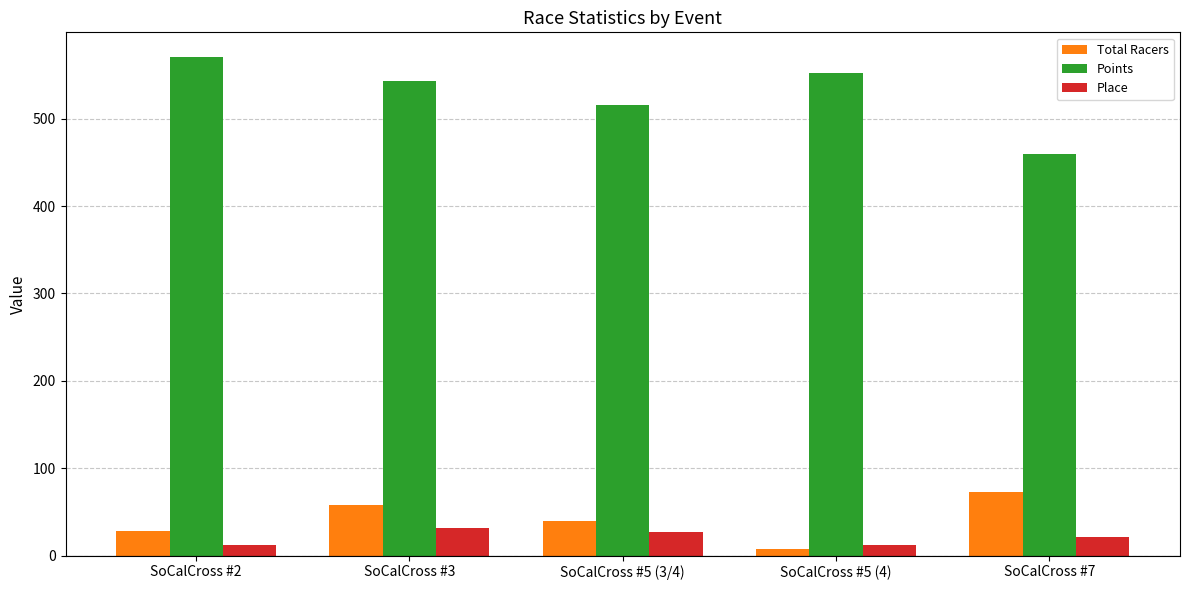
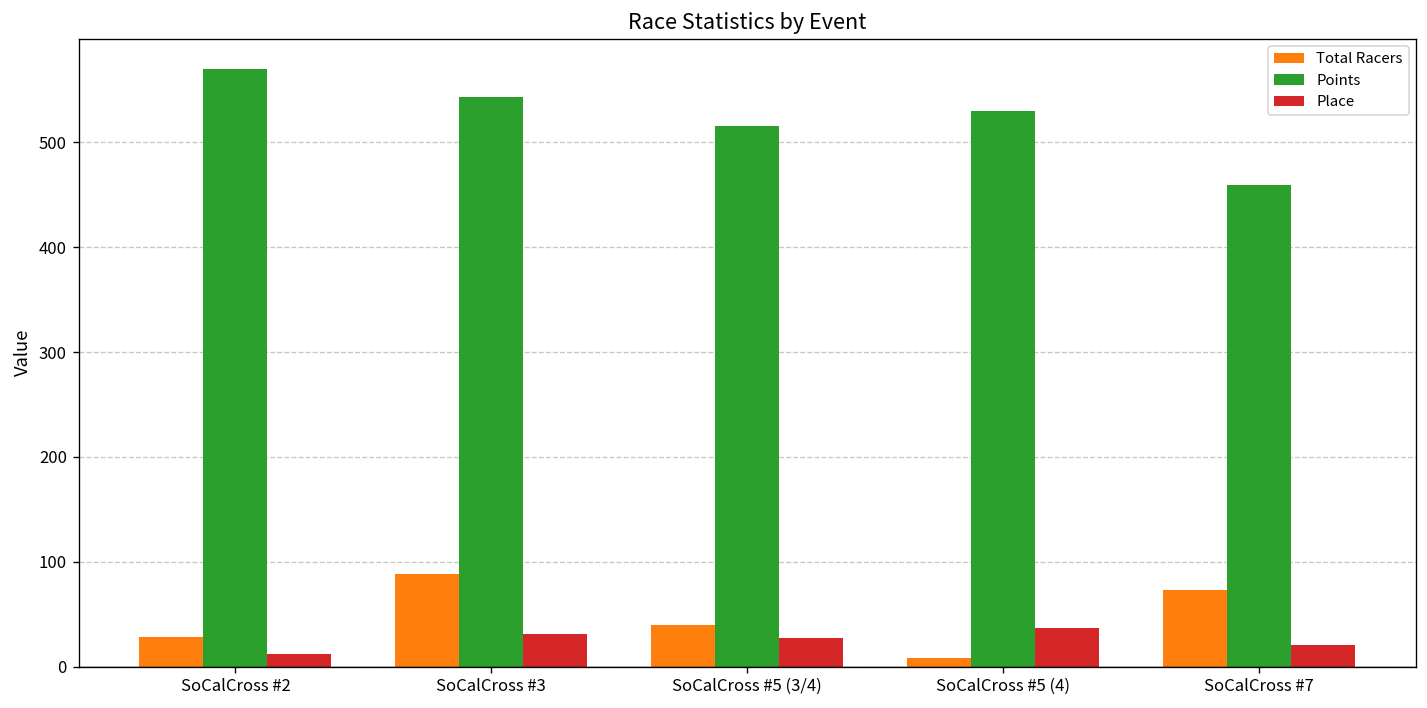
Total Racers, SoCalCross #3: 60 -> 90
Points, SoCalCross #5 (4): 550 -> 530
Place, SoCalCross #5 (4): 10 -> 40
